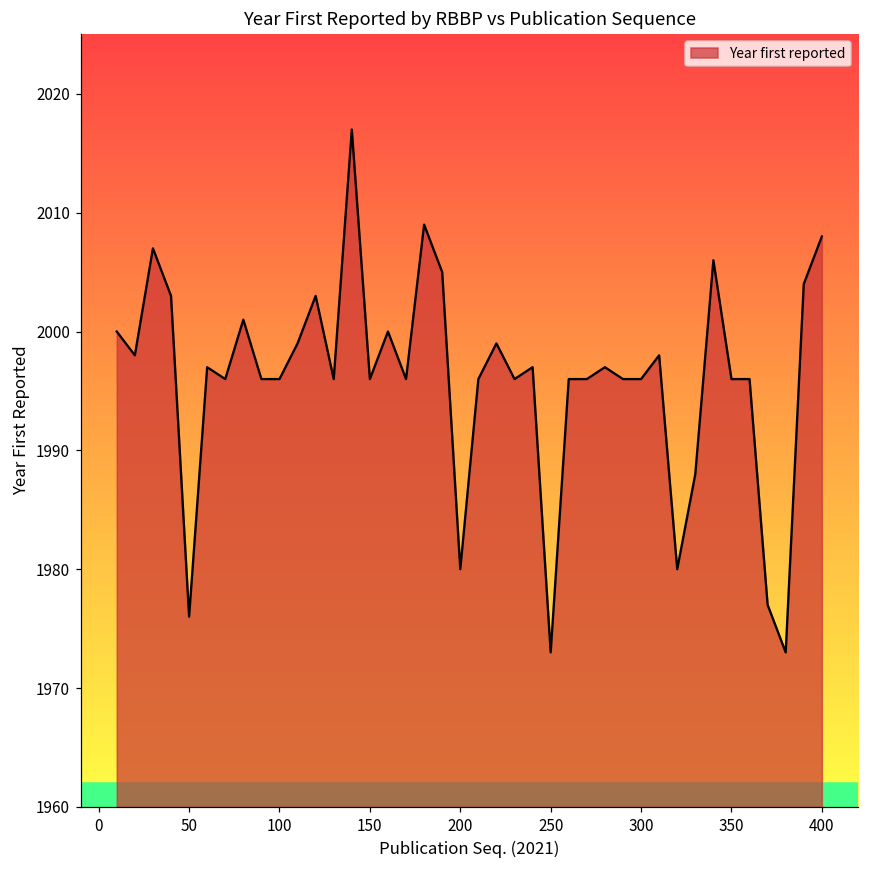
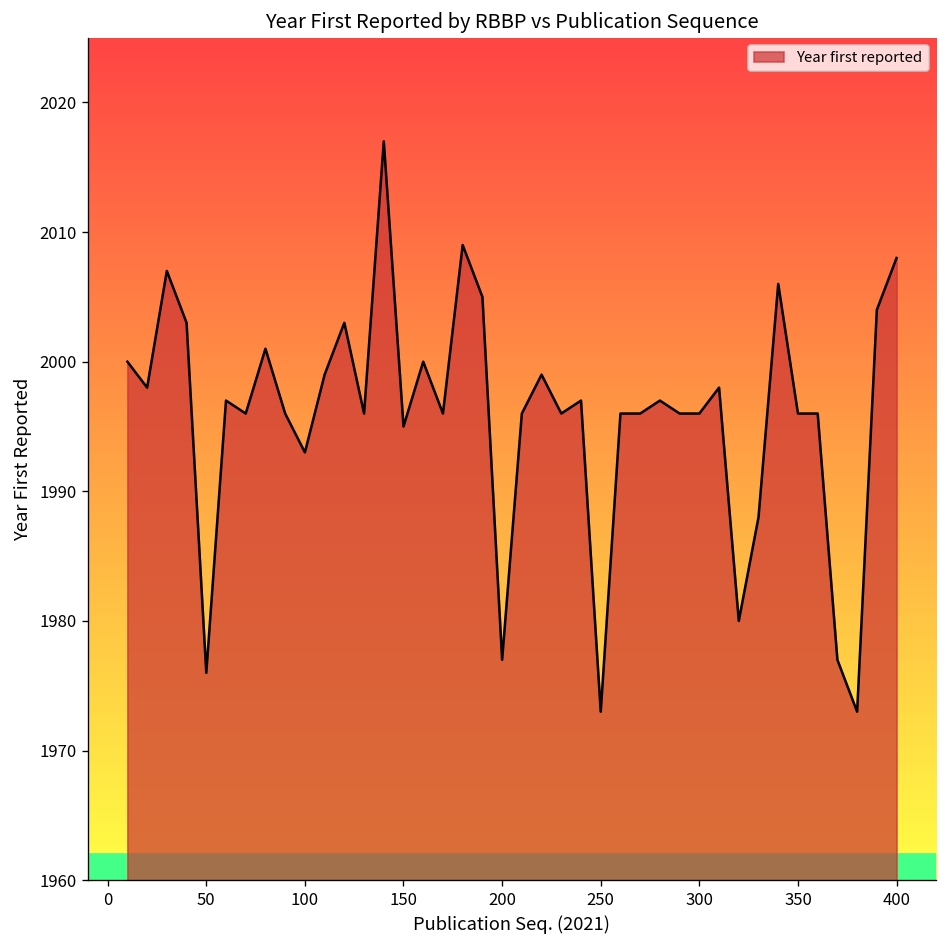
100: 1996 -> 1993
150: 1996 -> 1995
200: 1980 -> 1977
